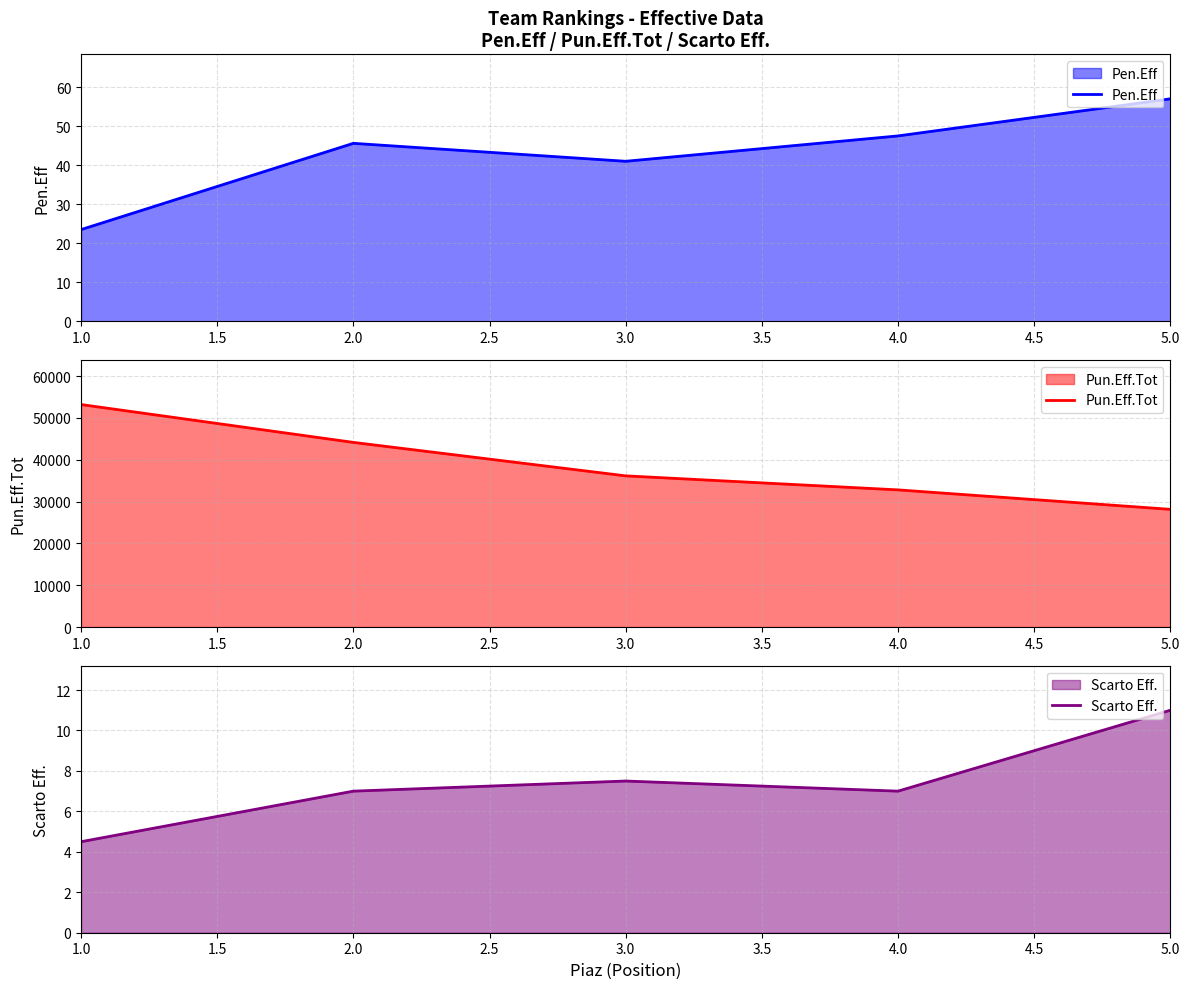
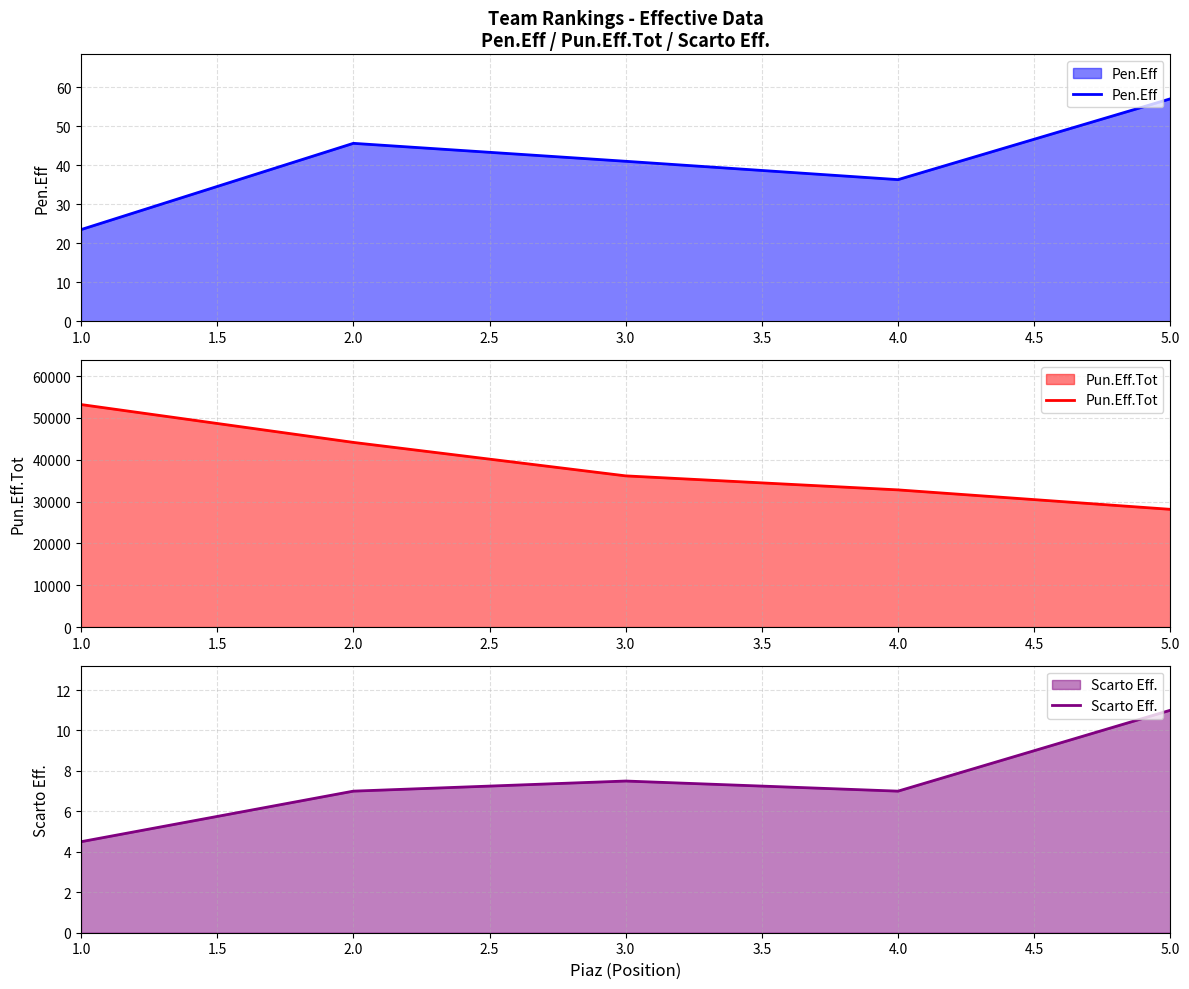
Team Rankings - Effective Data Pen.Eff / Pun.Eff.Tot / Scarto Eff., 4.0: 48 -> 36
